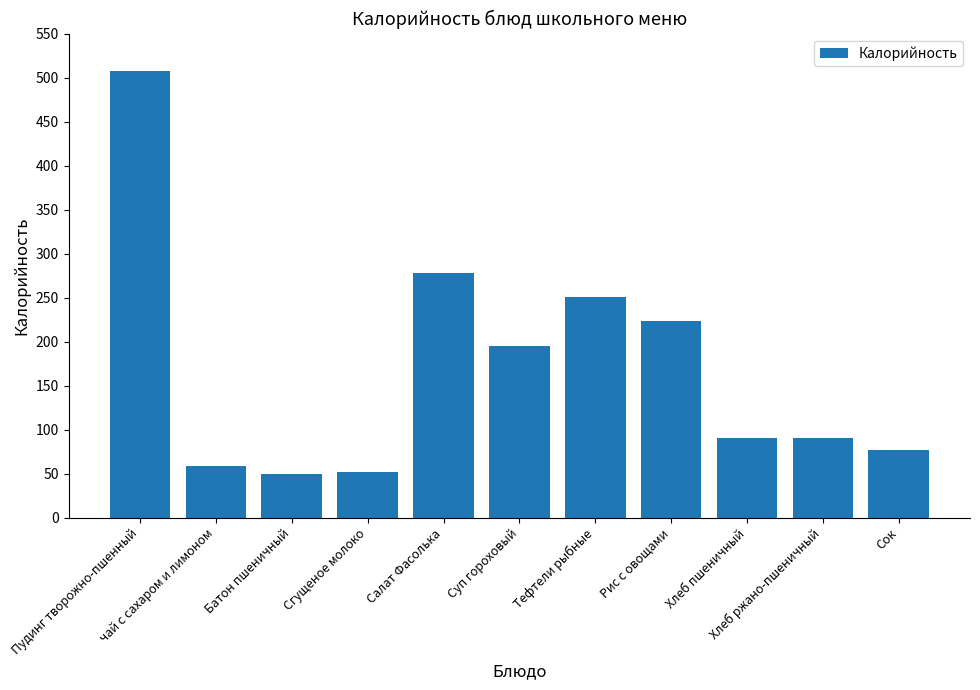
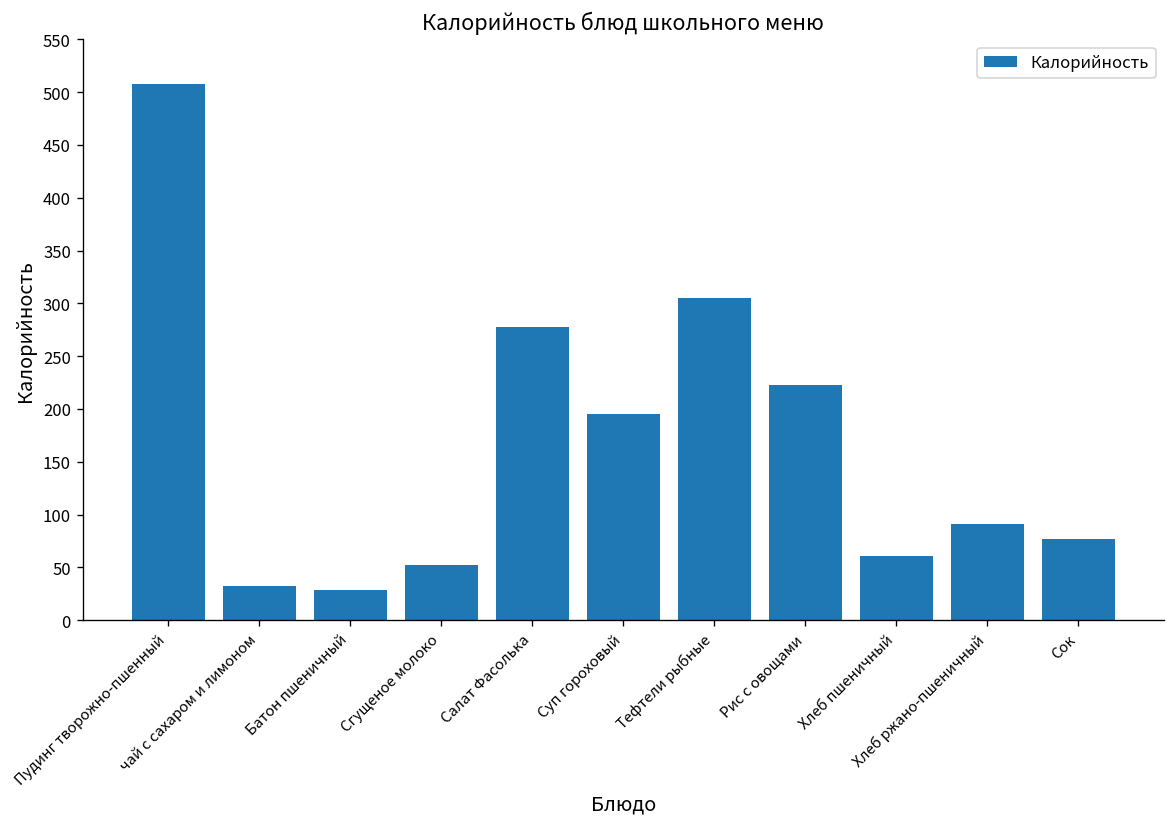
чай с сахаром и лимоном: 60 -> 30
Батон пшеничный: 50 -> 30
Тефтели рыбные: 250 -> 310
Хлеб пшеничный: 90 -> 60
